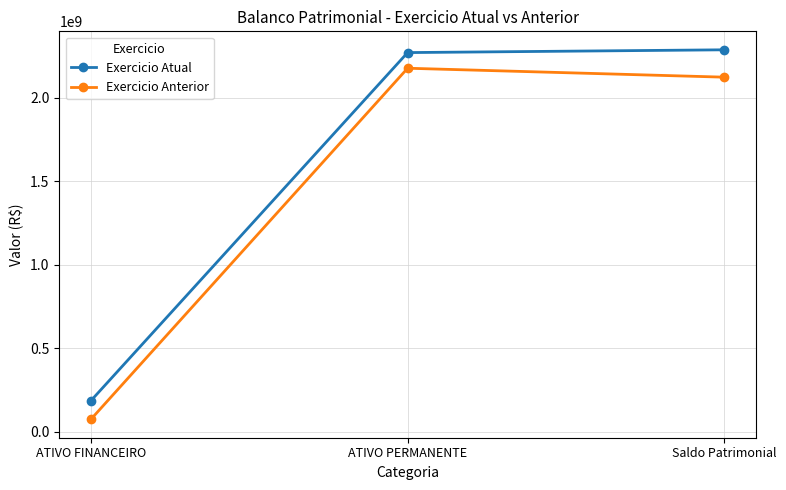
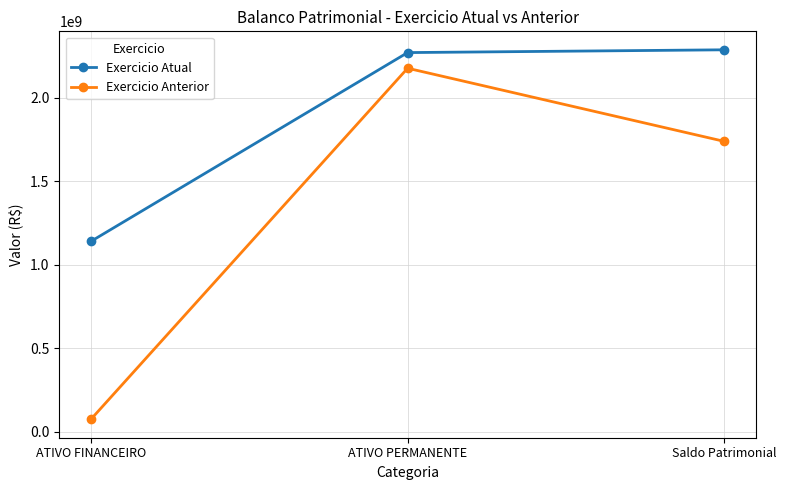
Exercicio Atual, ATIVO FINANCEIRO: 190000000 -> 1140000000
Exercicio Anterior, Saldo Patrimonial: 2120000000 -> 1740000000
